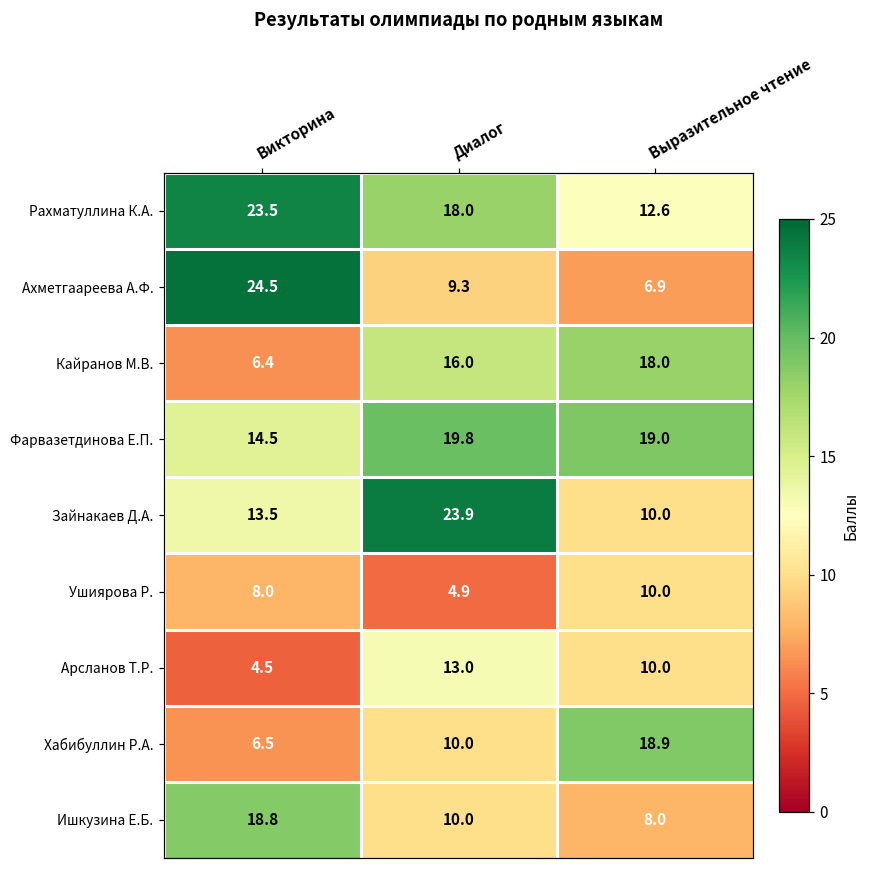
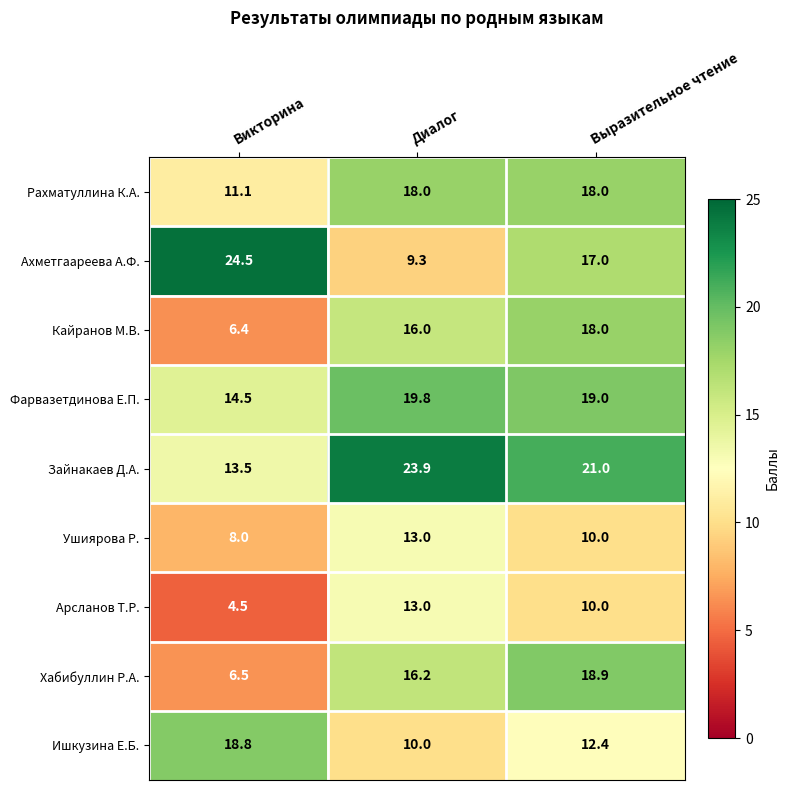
Рахматуллина К.А., Викторина: 23.5 -> 11.1
Рахматуллина К.А., Выразительное чтение: 12.6 -> 18.0
Ахметгаареева А.Ф., Выразительное чтение: 6.9 -> 17.0
Зайнакаев Д.А., Выразительное чтение: 10.0 -> 21.0
Ушиярова Р., Диалог: 4.9 -> 13.0
Хабибуллин Р.А., Диалог: 10.0 -> 16.2
Ишкузина Е.Б., Выразительное чтение: 8.0 -> 12.4
